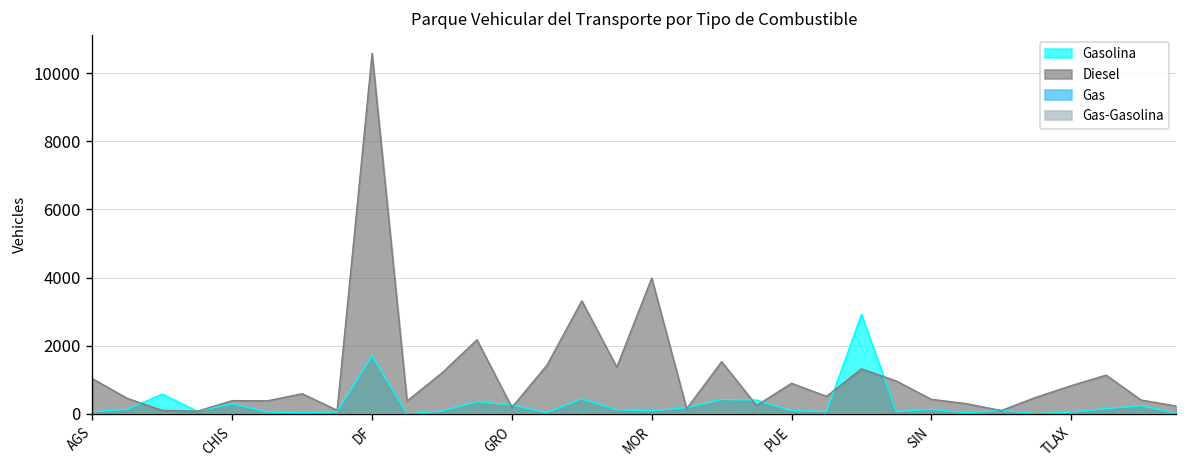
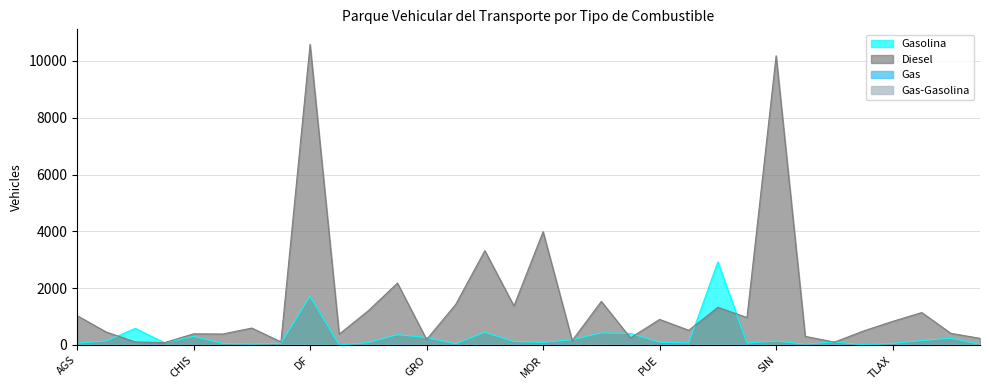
Diesel, SIN: 400 -> 10200
